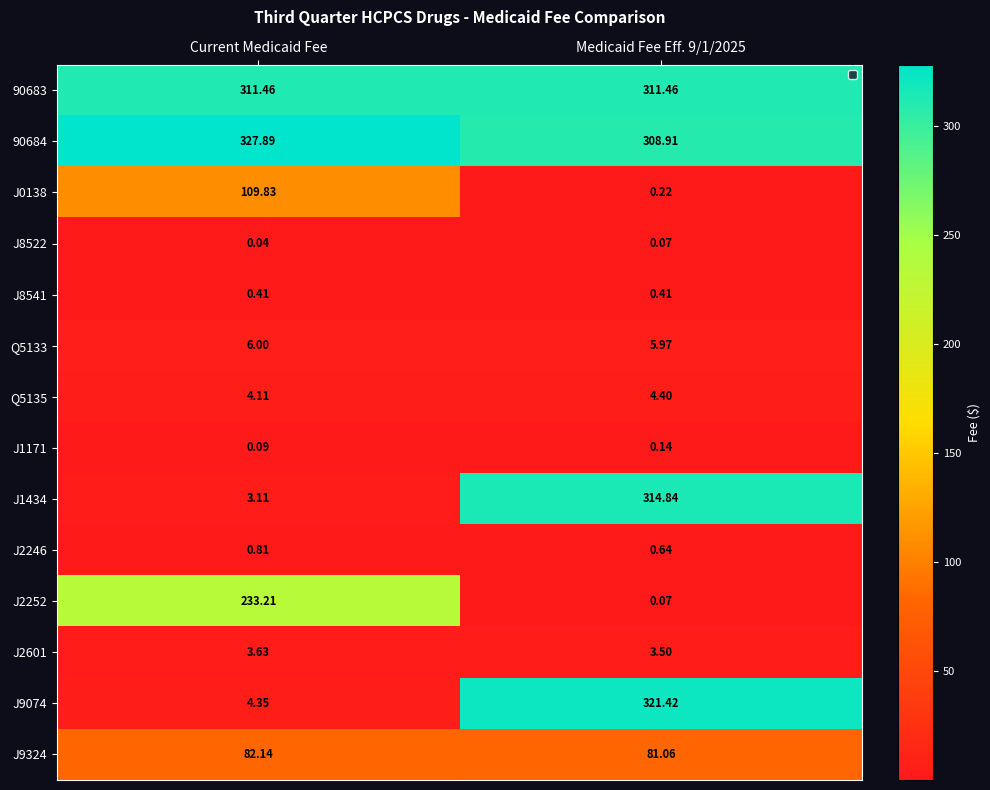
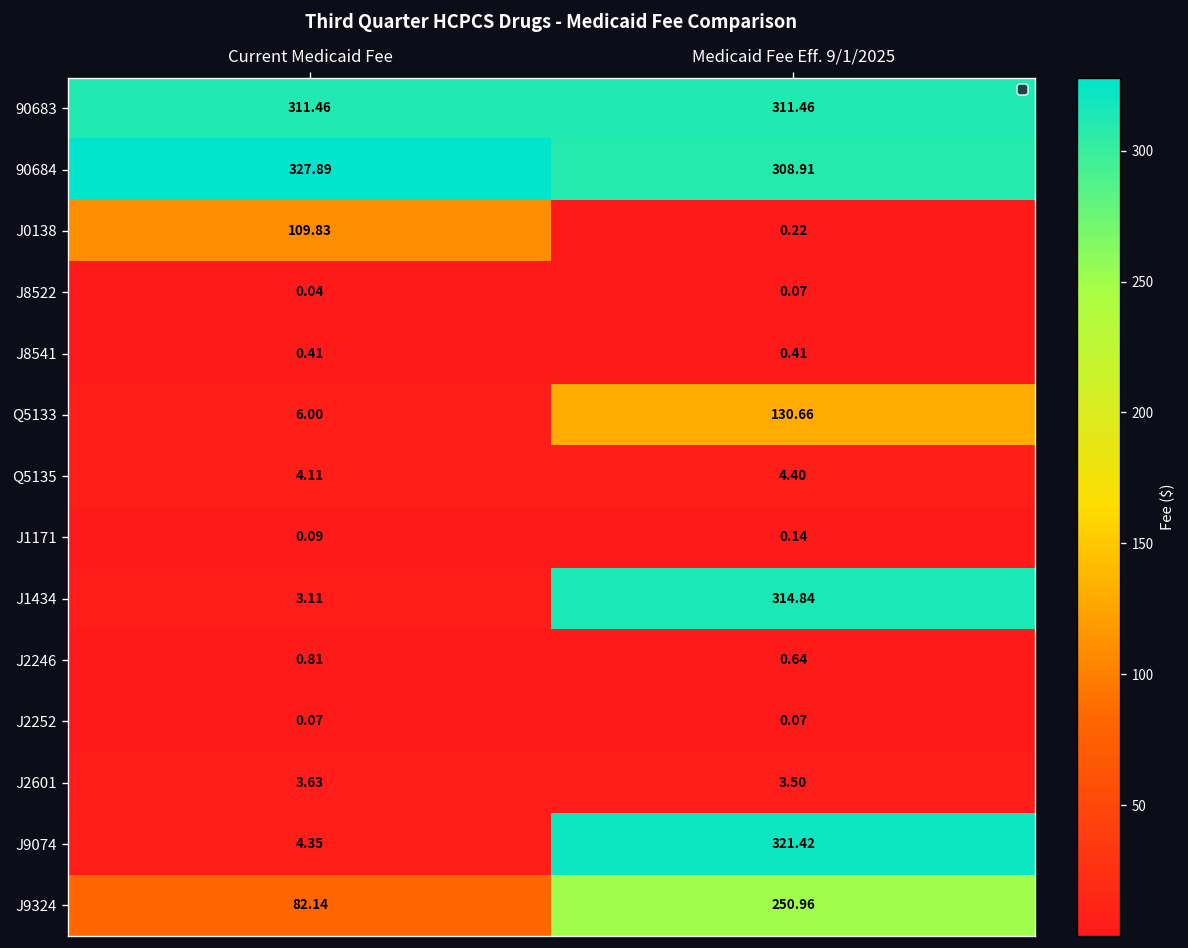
Q5133, Medicaid Fee Eff. 9/1/2025: 5.97 -> 130.66
J2252, Current Medicaid Fee: 233.21 -> 0.07
J9324, Medicaid Fee Eff. 9/1/2025: 81.06 -> 250.96
